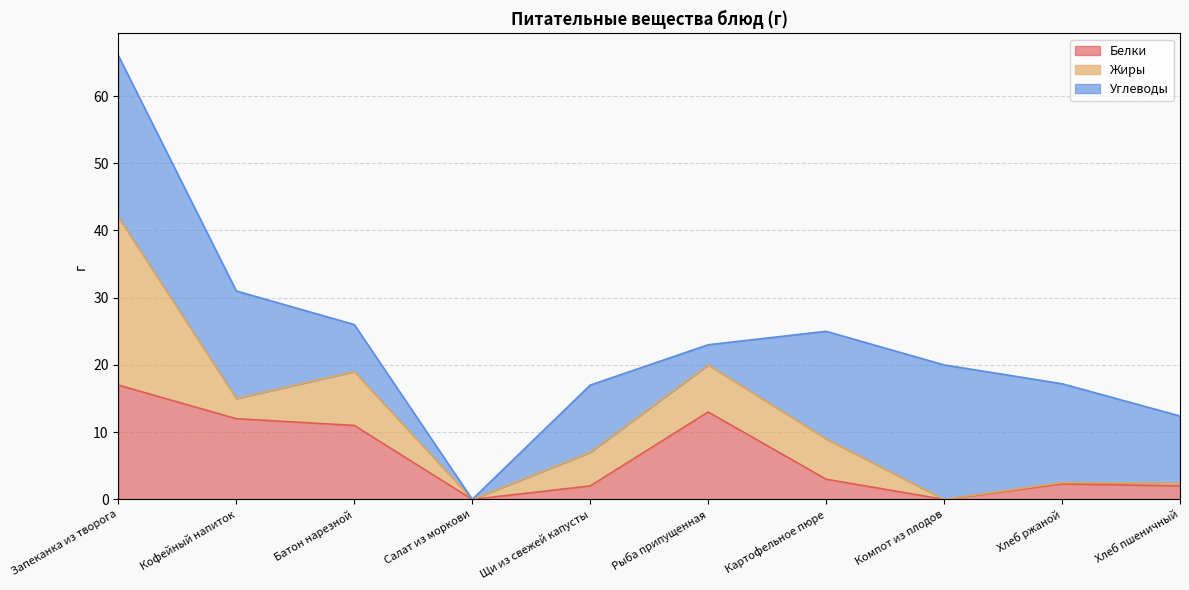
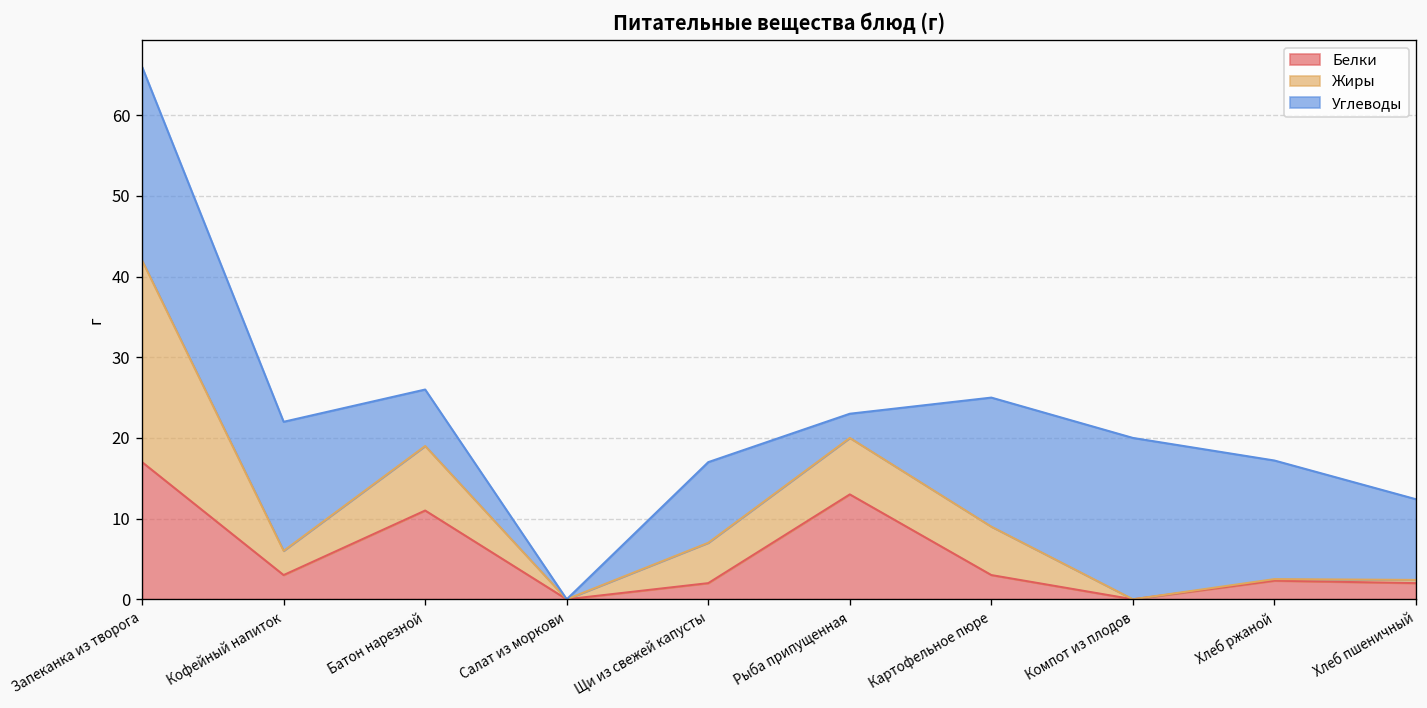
Белки, Кофейный напиток: 12 -> 3
